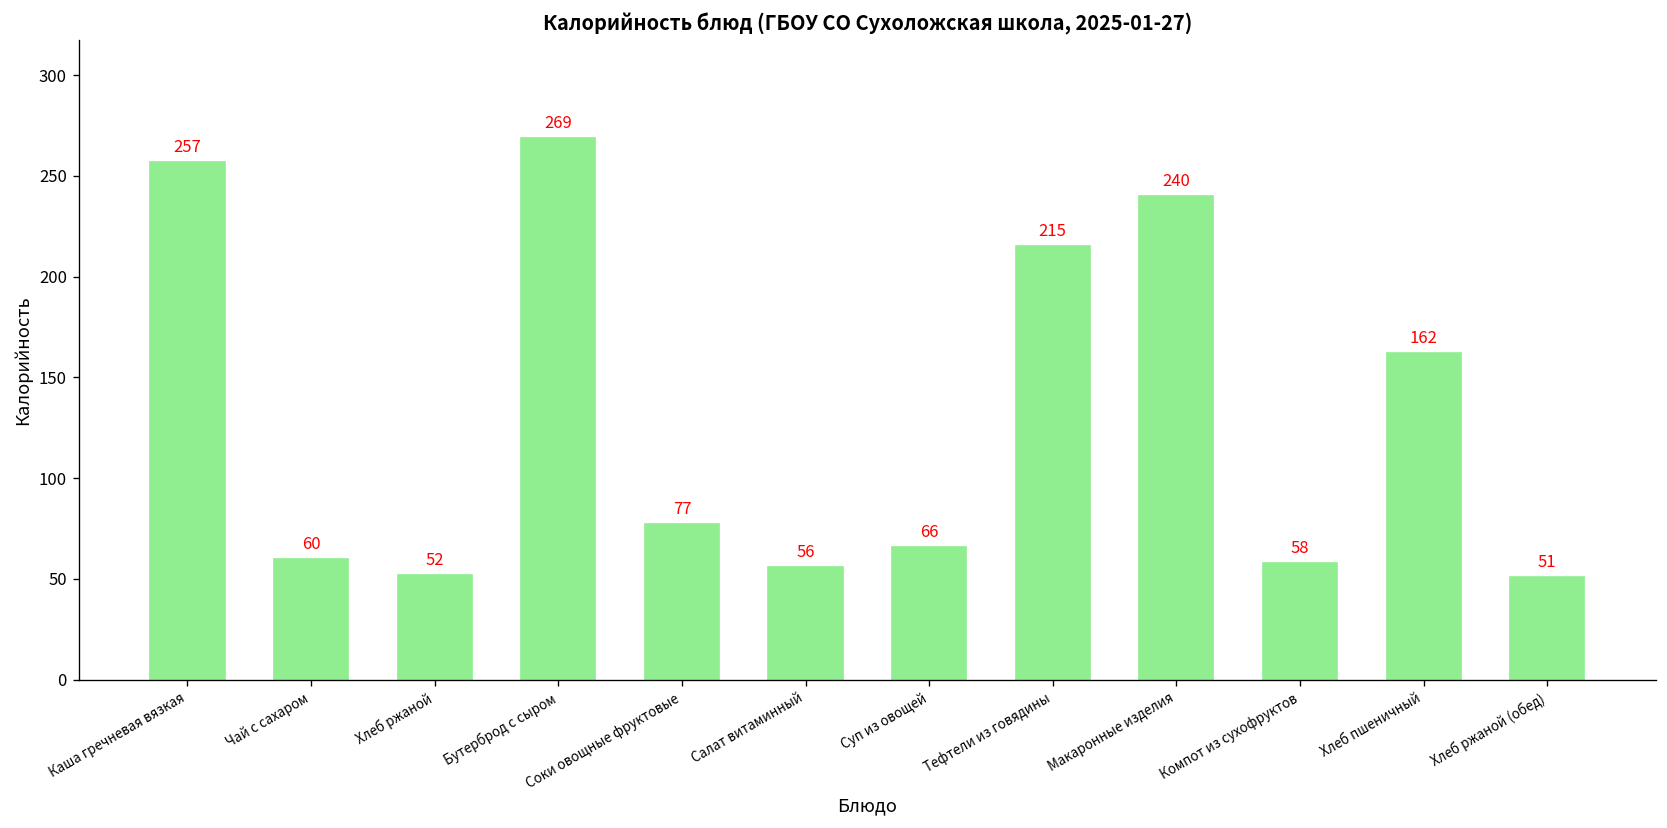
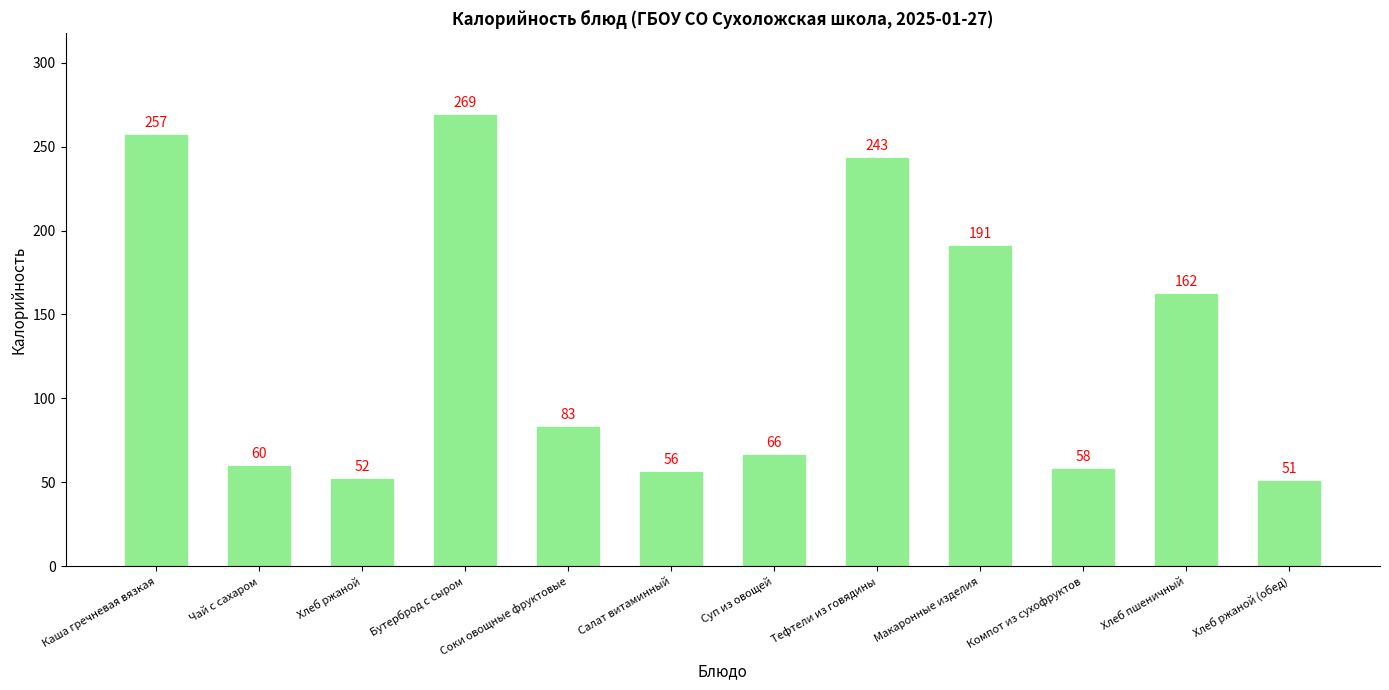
Соки овощные фруктовые: 77 -> 83
Тефтели из говядины: 215 -> 243
Макаронные изделия: 240 -> 191
